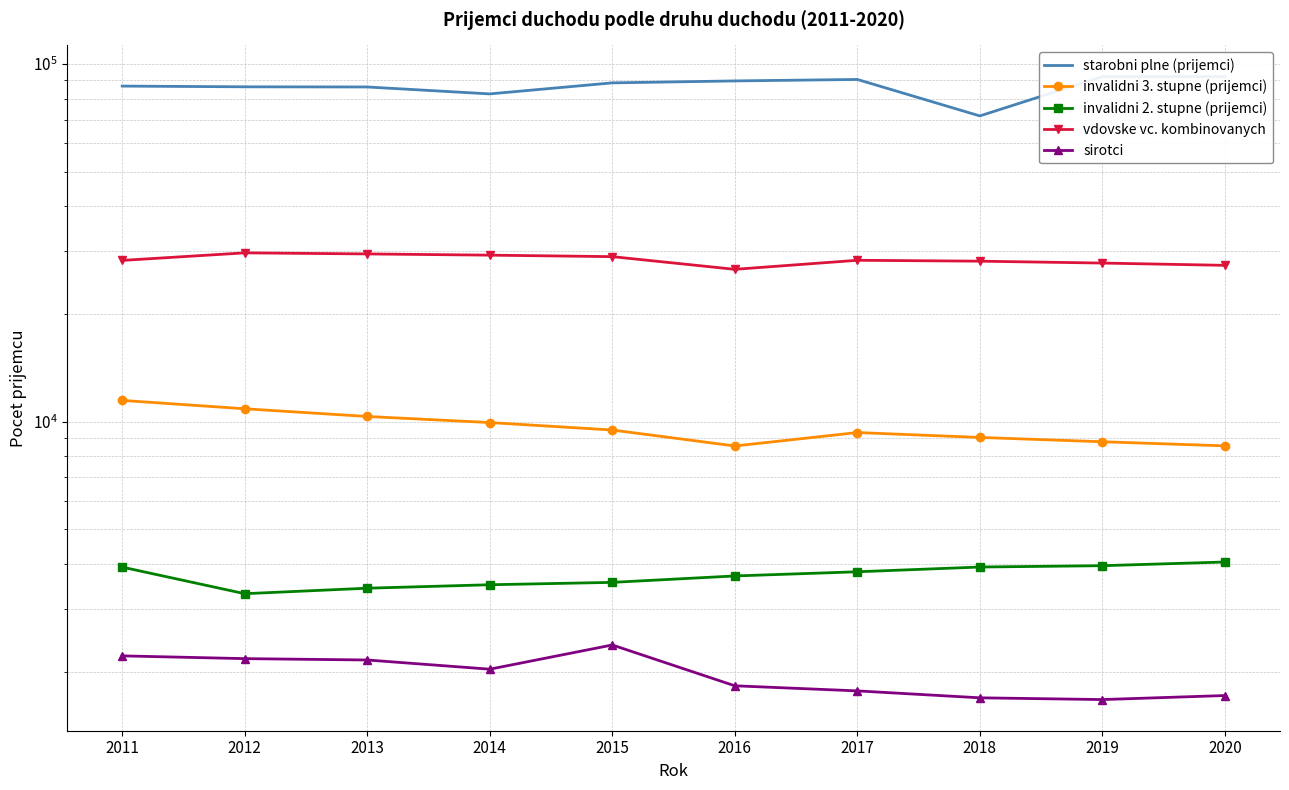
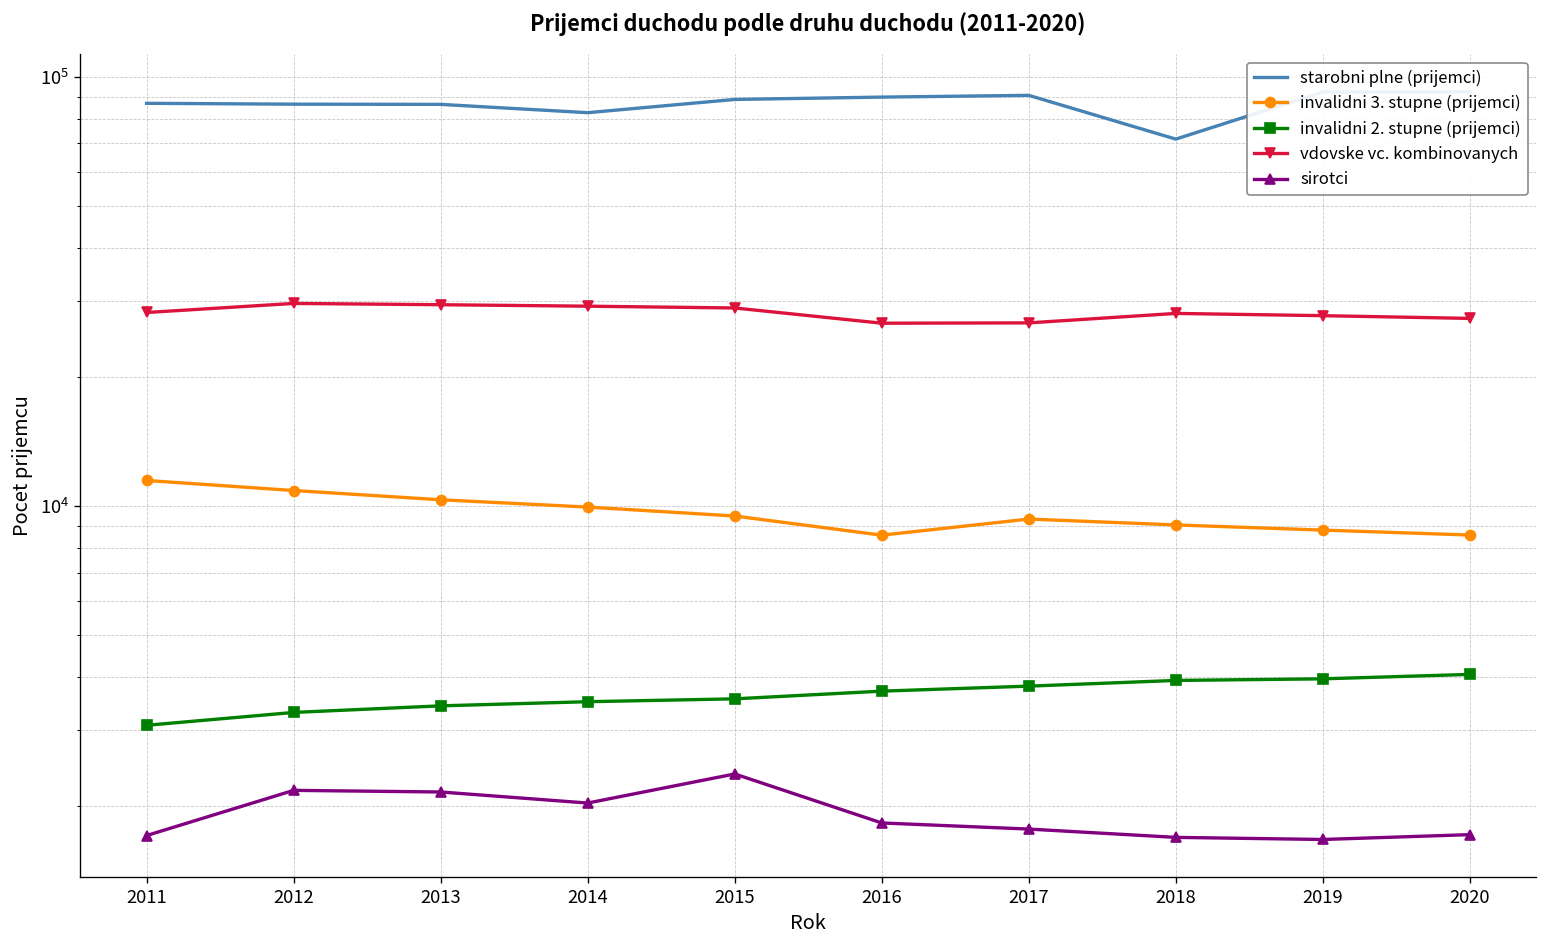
invalidni 2. stupne (prijemci), 2011: 3900 -> 3100
sirotci, 2011: 2200 -> 1700
vdovske vc. kombinovanych, 2017: 28000 -> 27000
